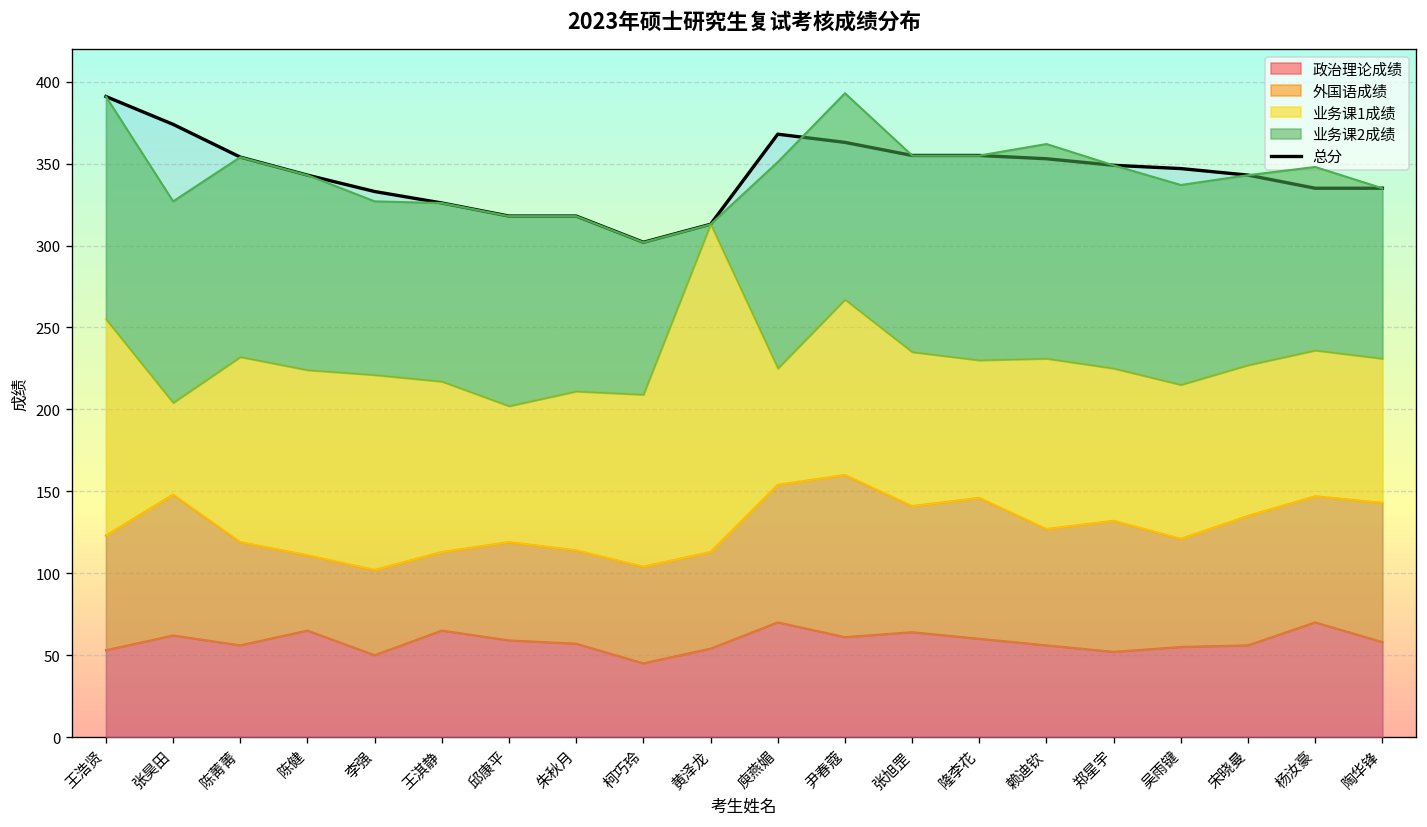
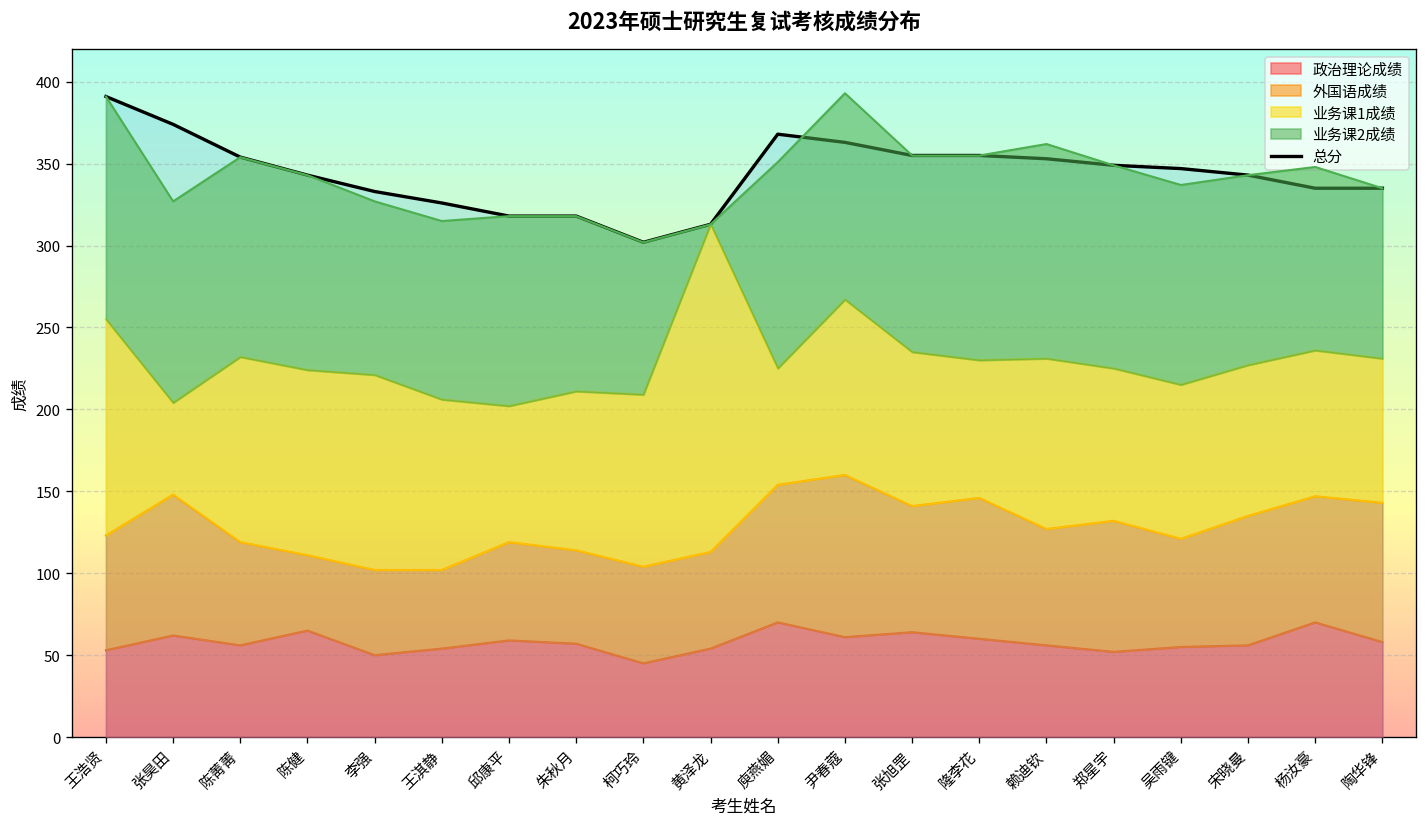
政治理论成绩, 王淇静: 65 -> 54
